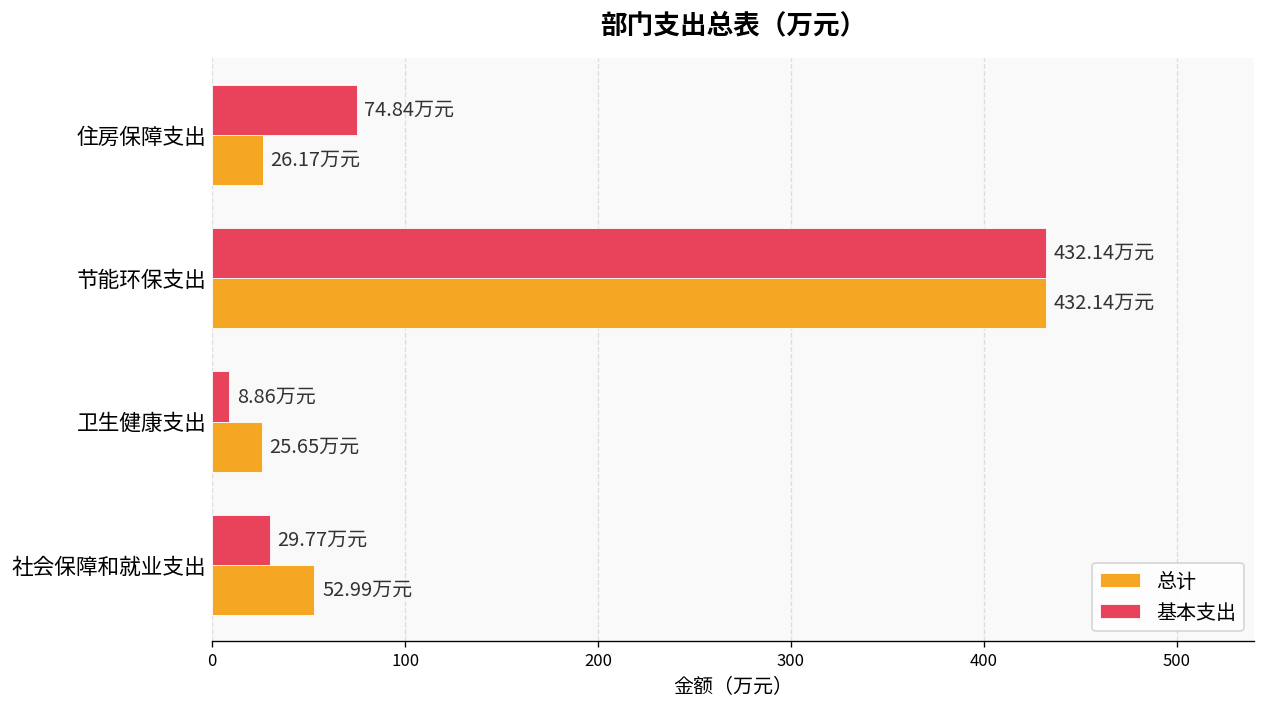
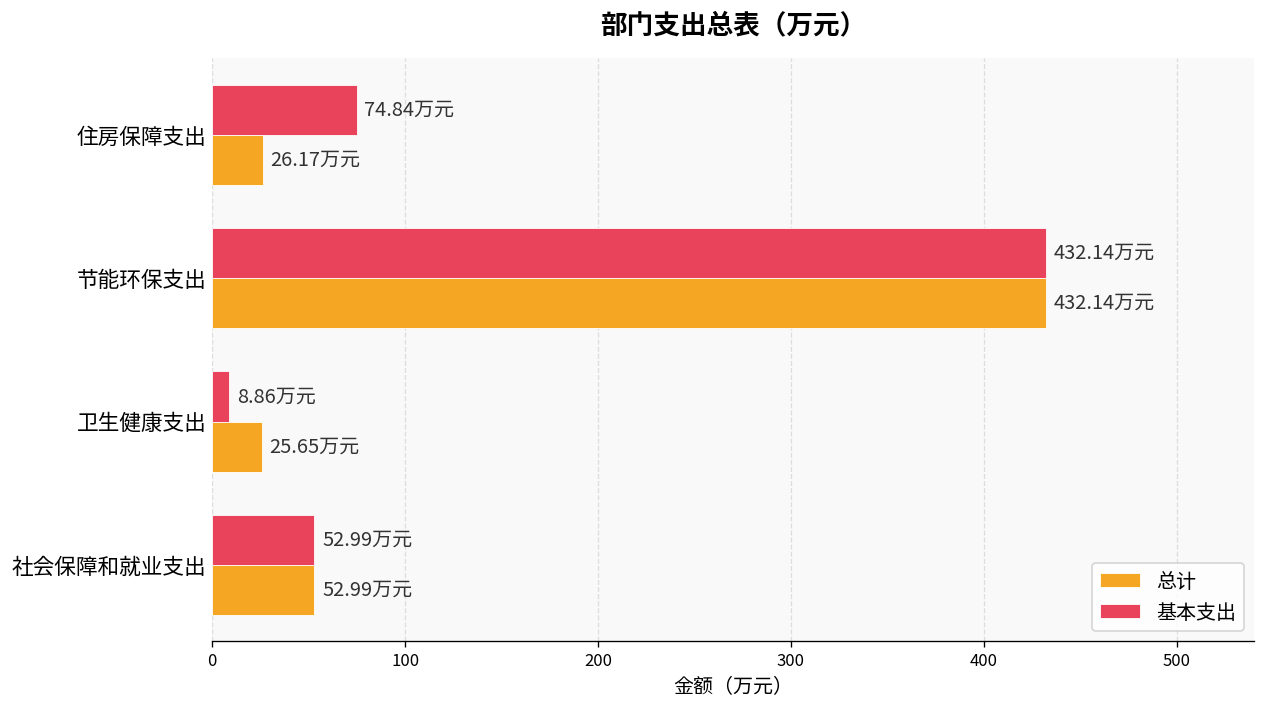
基本支出, 社会保障和就业支出: 29.77 -> 52.99
